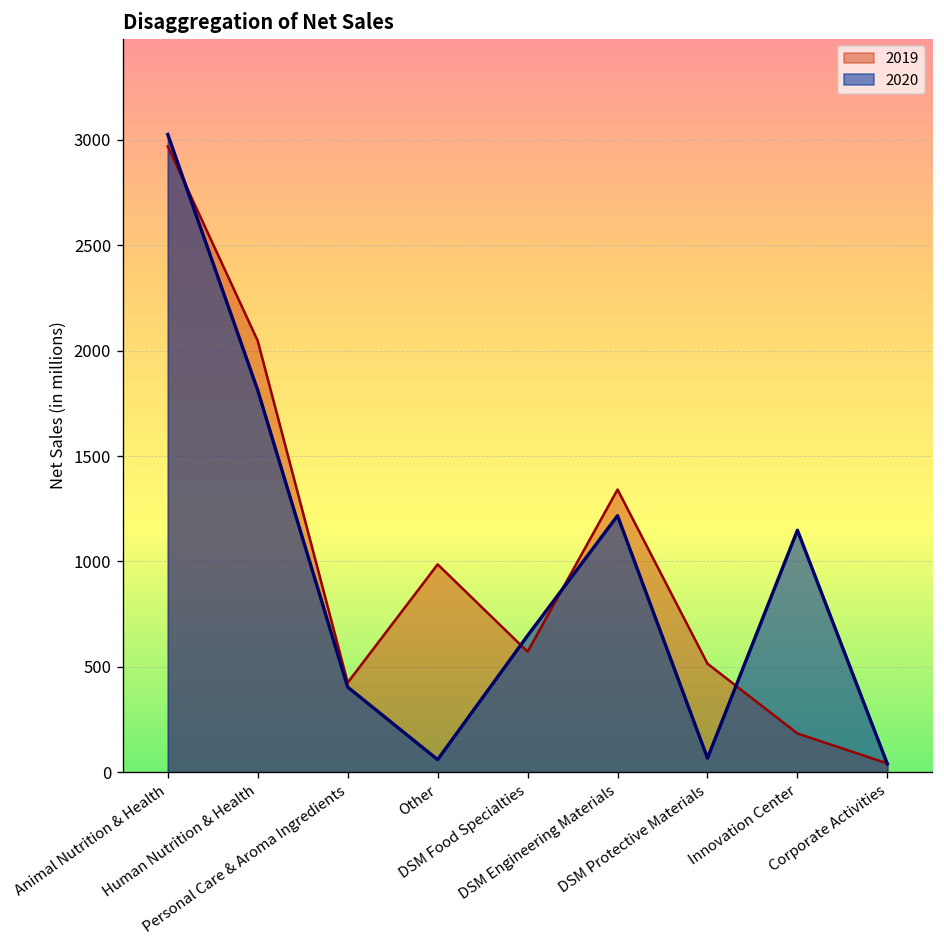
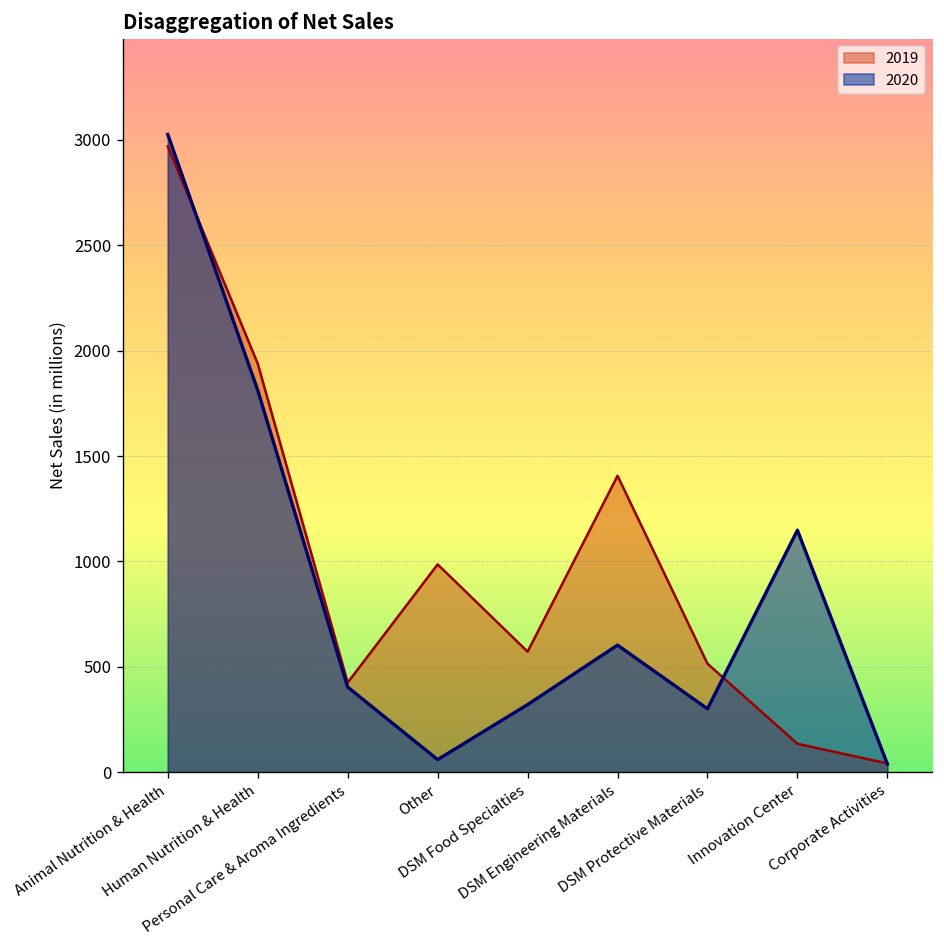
2019, Human Nutrition & Health: 2050 -> 1940
2020, DSM Food Specialties: 650 -> 320
2019, DSM Engineering Materials: 1340 -> 1410
2020, DSM Engineering Materials: 1220 -> 600
2020, DSM Protective Materials: 70 -> 300
2019, Innovation Center: 180 -> 140
